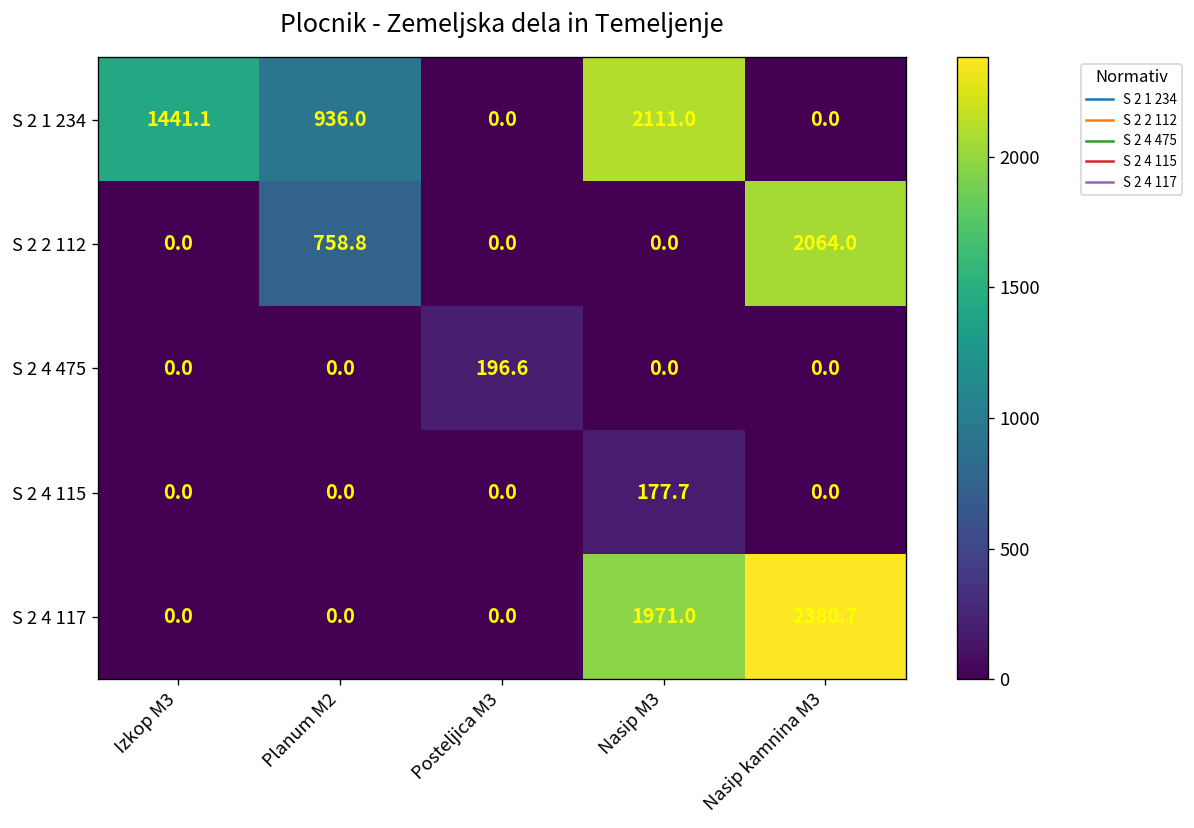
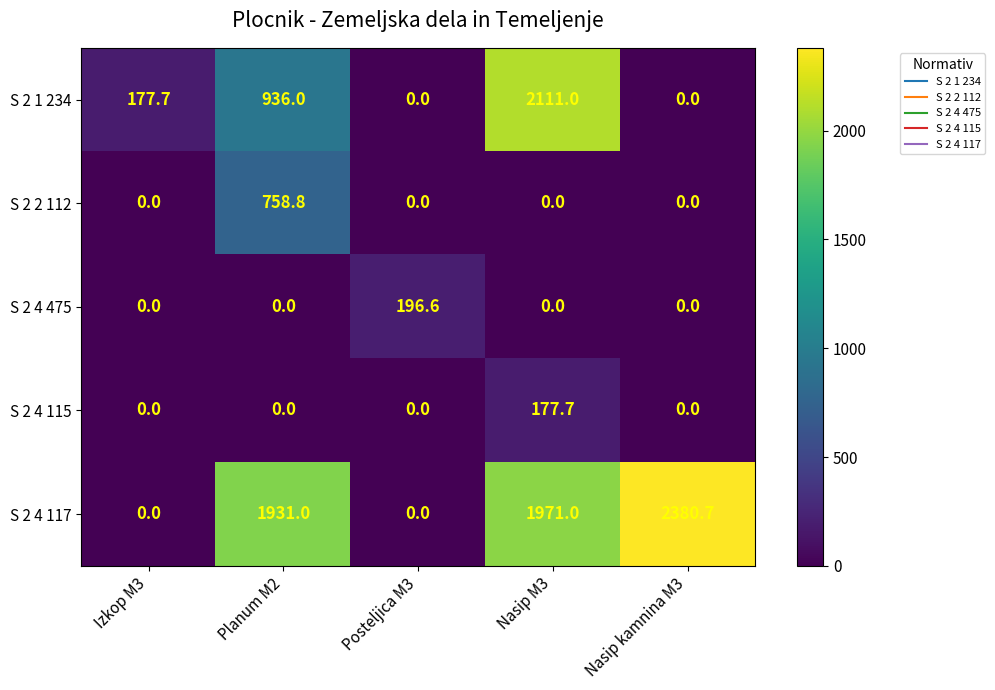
S 2 1 234, Izkop M3: 1441.1 -> 177.7
S 2 2 112, Nasip kamnina M3: 2064.0 -> 0.0
S 2 4 117, Planum M2: 0.0 -> 1931.0
